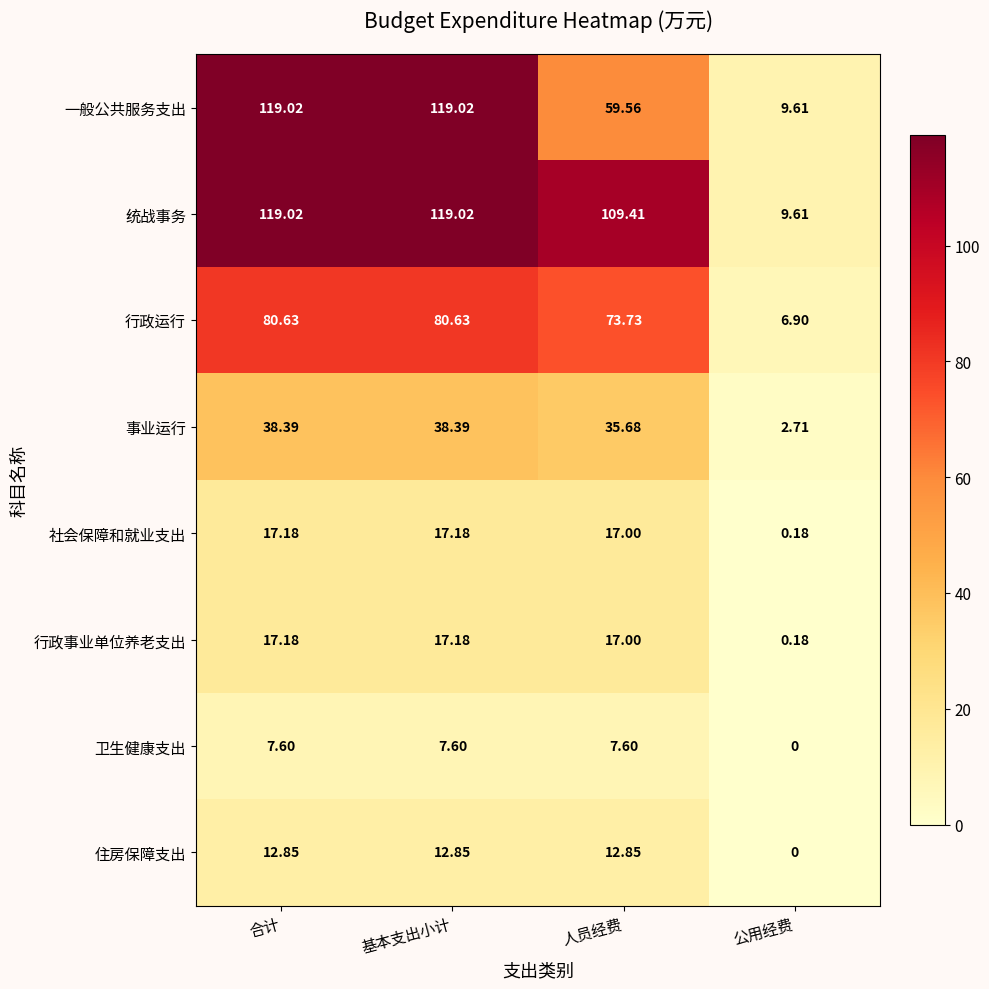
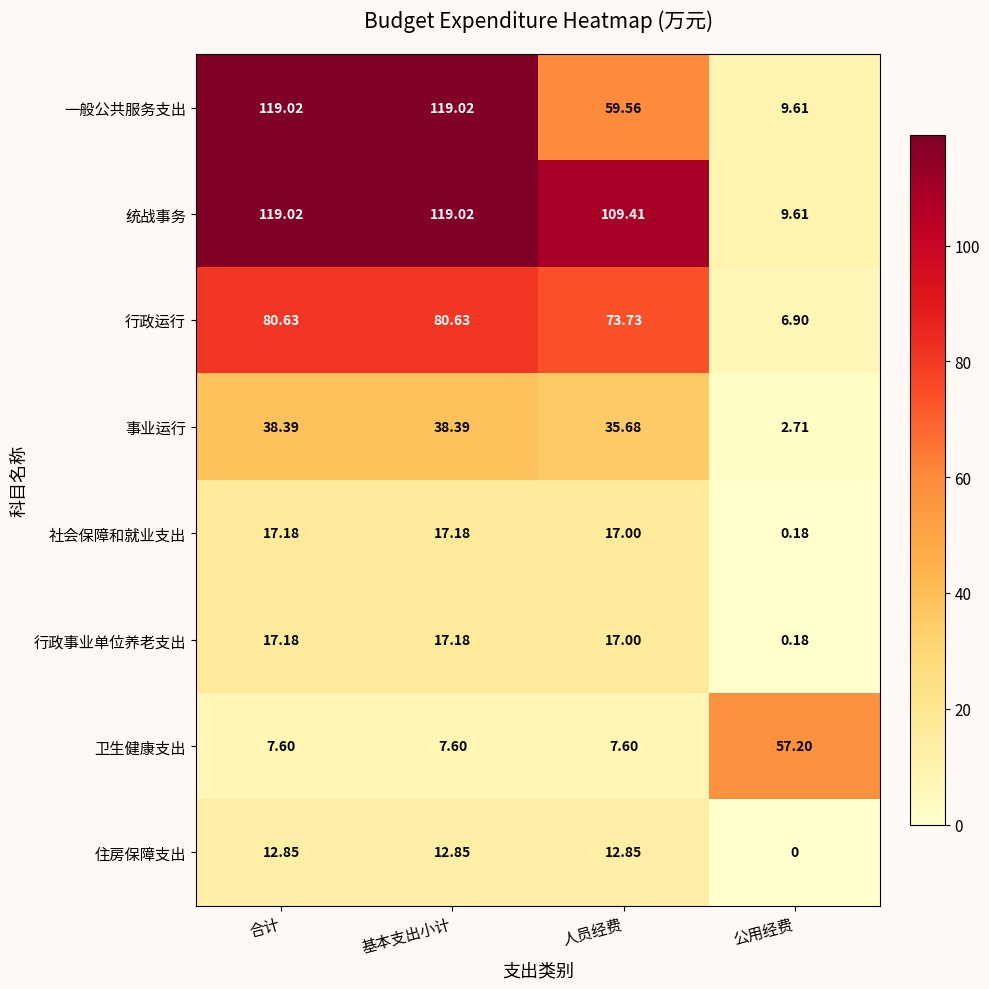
卫生健康支出, 公用经费: 0 -> 57.20
